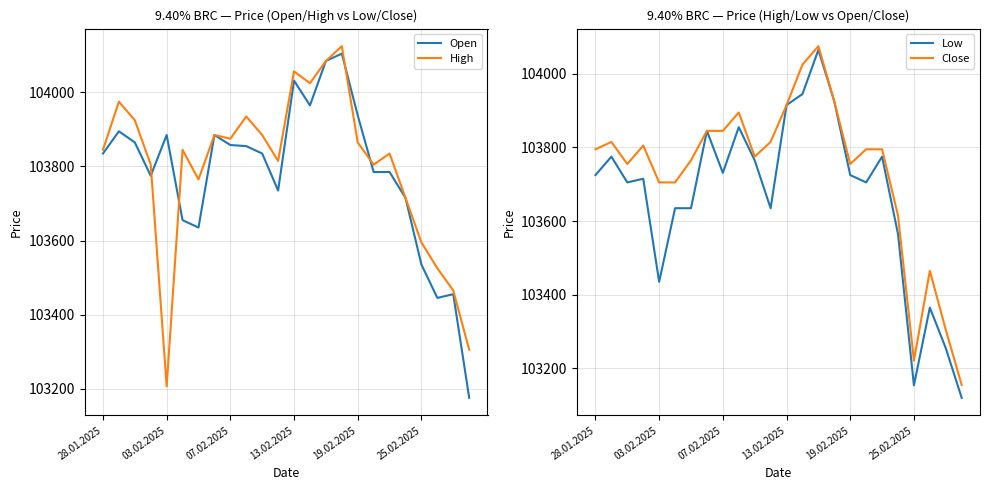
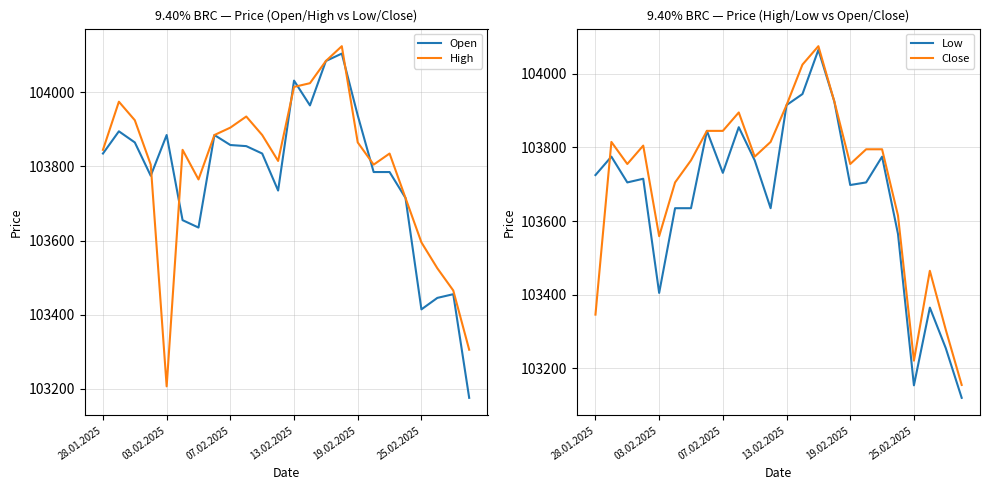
9.40% BRC — Price (Open/High vs Low/Close), High, 07.02.2025: 103880 -> 103910
9.40% BRC — Price (Open/High vs Low/Close), High, 13.02.2025: 104060 -> 104020
9.40% BRC — Price (Open/High vs Low/Close), Open, 25.02.2025: 103540 -> 103410
9.40% BRC — Price (High/Low vs Open/Close), Close, 28.01.2025: 103800 -> 103350
9.40% BRC — Price (High/Low vs Open/Close), Low, 03.02.2025: 103440 -> 103410
9.40% BRC — Price (High/Low vs Open/Close), Close, 03.02.2025: 103710 -> 103560
9.40% BRC — Price (High/Low vs Open/Close), Low, 19.02.2025: 103730 -> 103700
